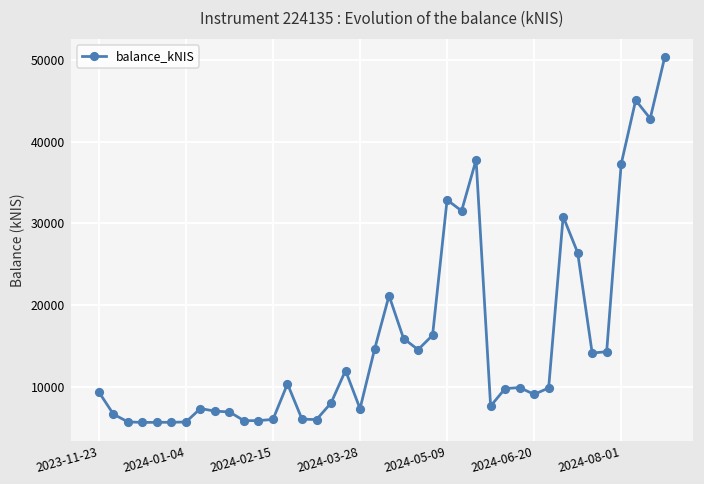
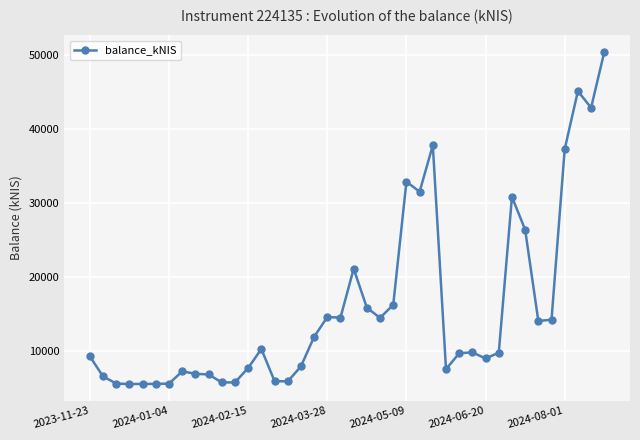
2024-02-15: 6000 -> 8000
2024-03-28: 7000 -> 15000
